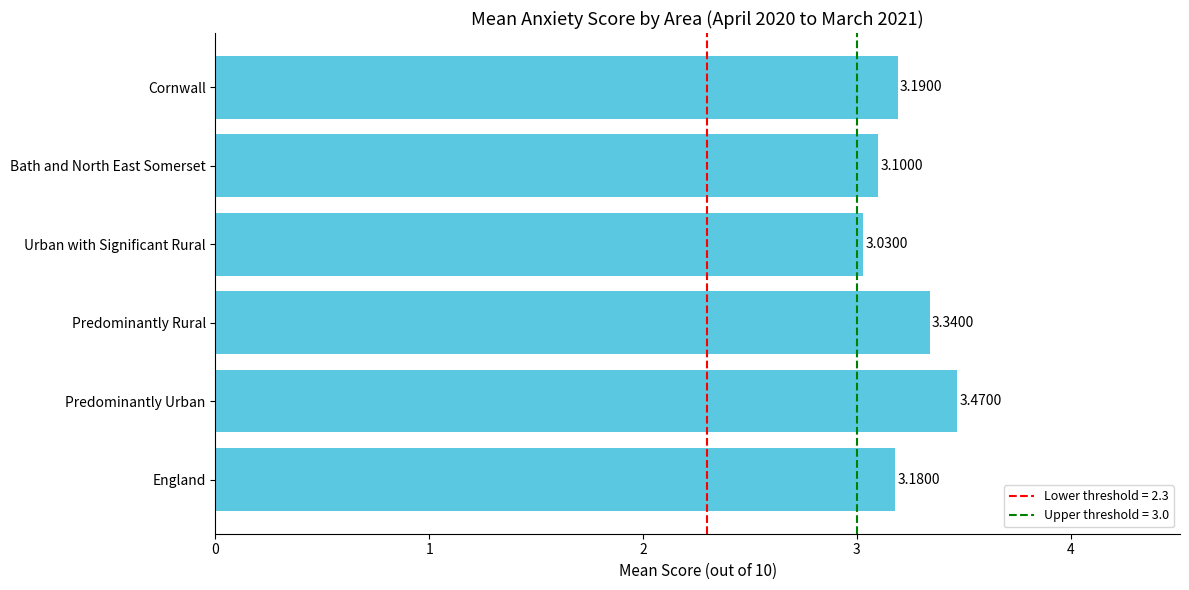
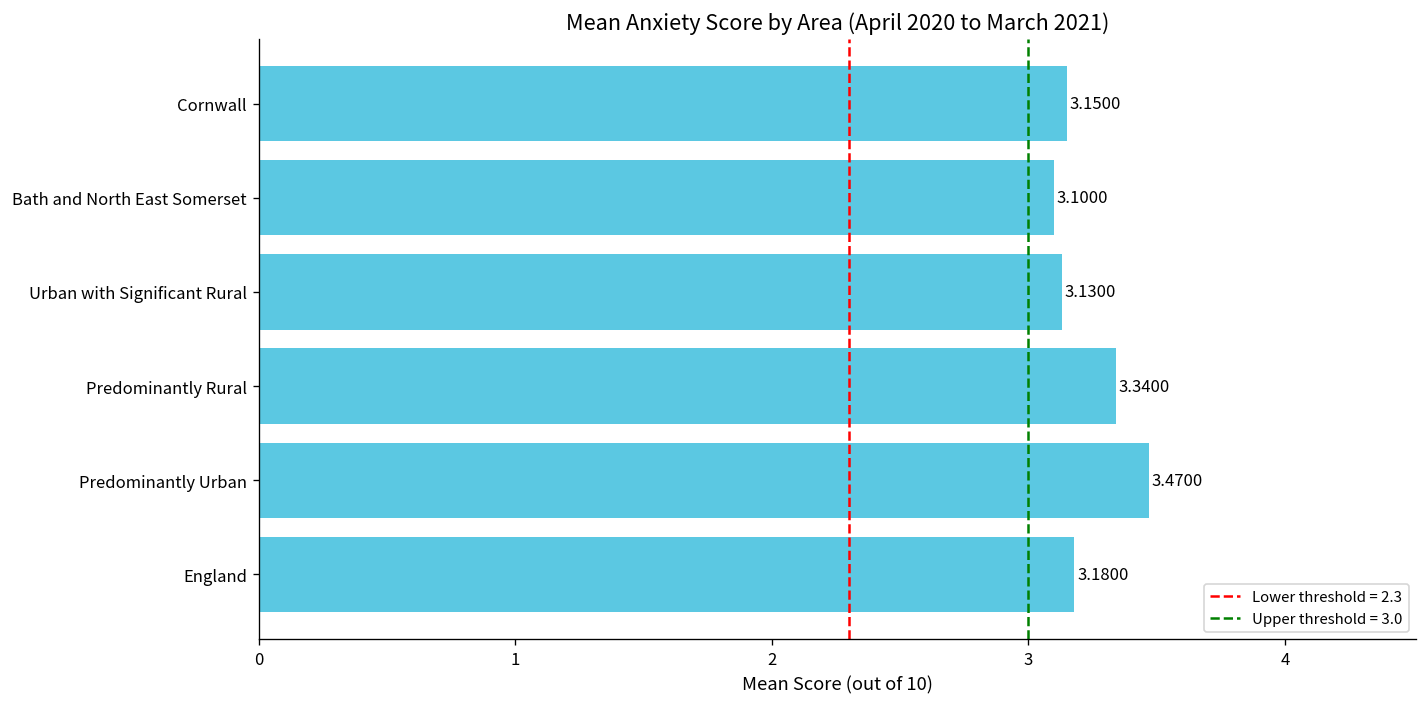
Cornwall: 3.1900 -> 3.1500
Urban with Significant Rural: 3.0300 -> 3.1300
